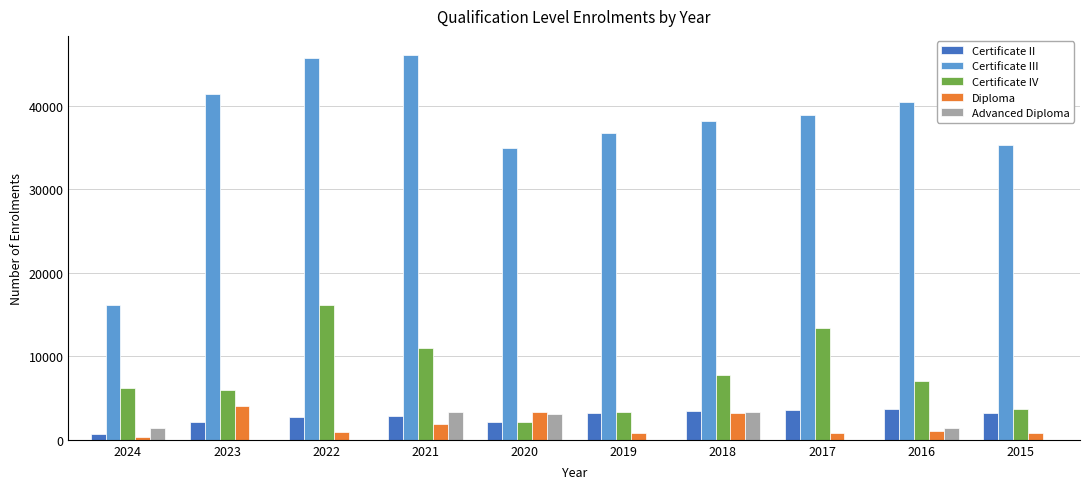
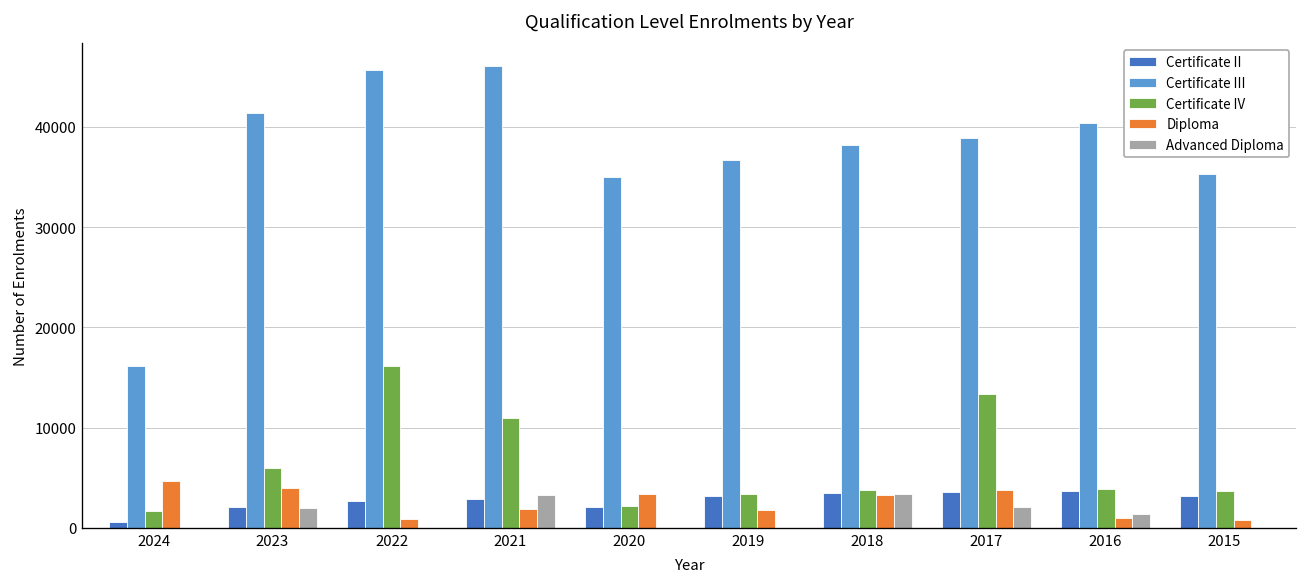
Certificate IV, 2024: 6000 -> 2000
Diploma, 2024: 0 -> 5000
Advanced Diploma, 2024: 1000 -> 0
Advanced Diploma, 2023: 0 -> 2000
Advanced Diploma, 2020: 3000 -> 0
Diploma, 2019: 1000 -> 2000
Certificate IV, 2018: 8000 -> 4000
Diploma, 2017: 1000 -> 4000
Advanced Diploma, 2017: 0 -> 2000
Certificate IV, 2016: 7000 -> 4000
